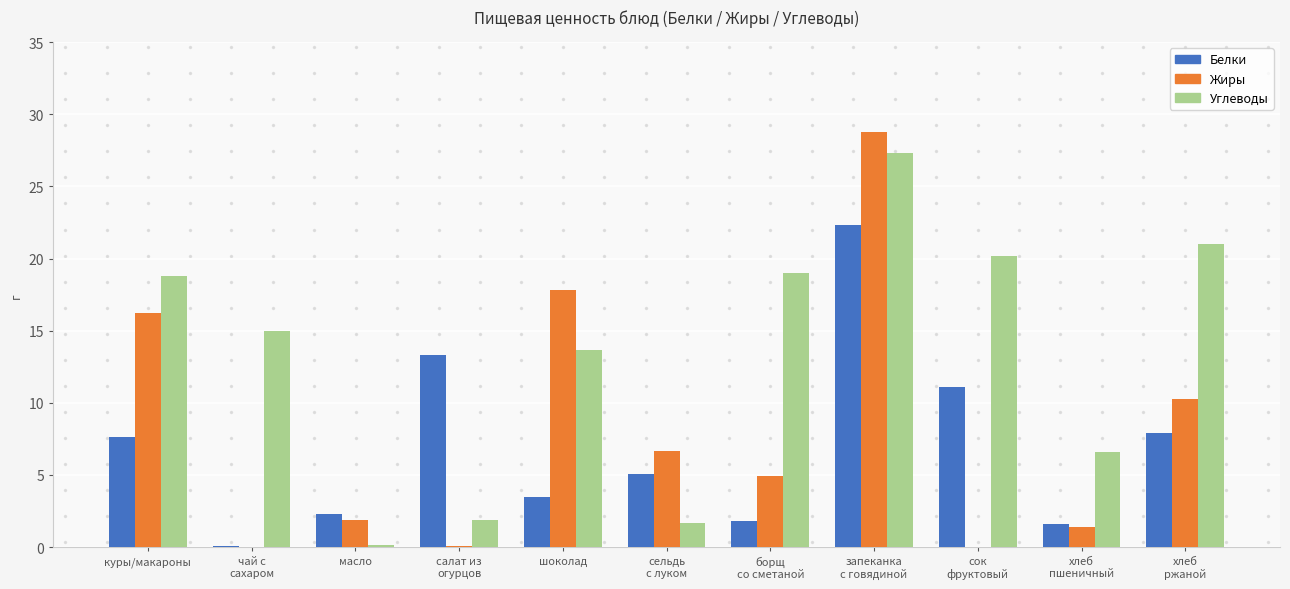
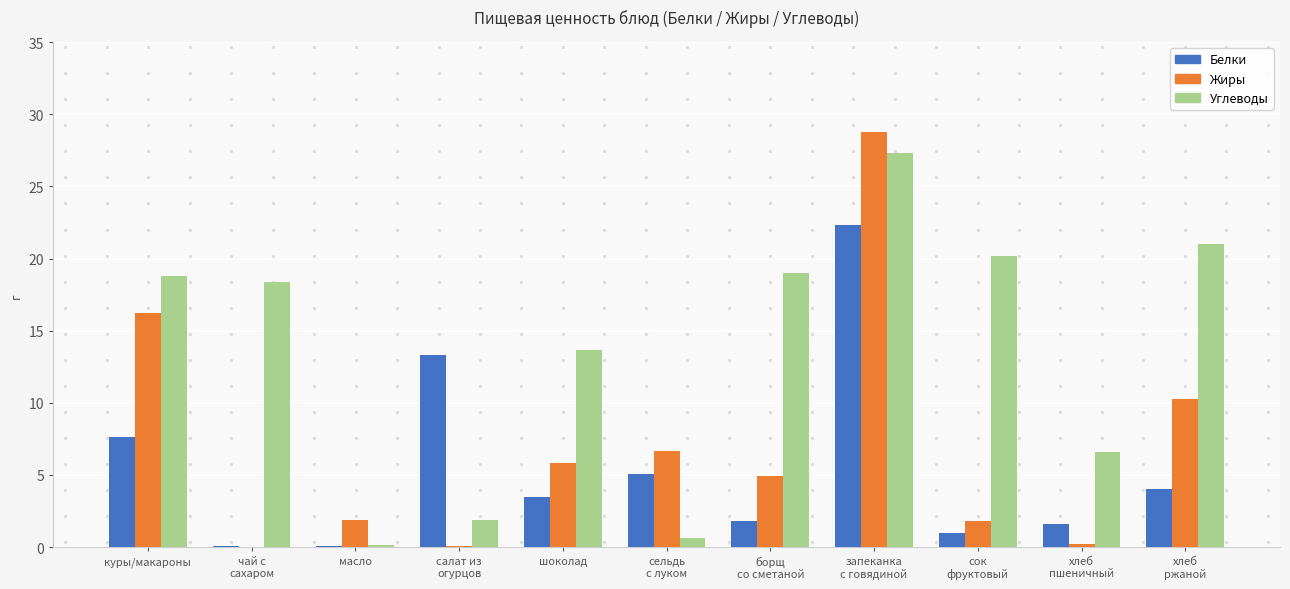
Углеводы, чай с сахаром: 15.0 -> 18.4
Белки, масло: 2.3 -> 0.1
Жиры, шоколад: 17.9 -> 5.8
Углеводы, сельдь с луком: 1.6 -> 0.6
Белки, сок фруктовый: 11.1 -> 1.0
Жиры, сок фруктовый: 0.0 -> 1.8
Жиры, хлеб пшеничный: 1.4 -> 0.2
Белки, хлеб ржаной: 7.9 -> 4.1
